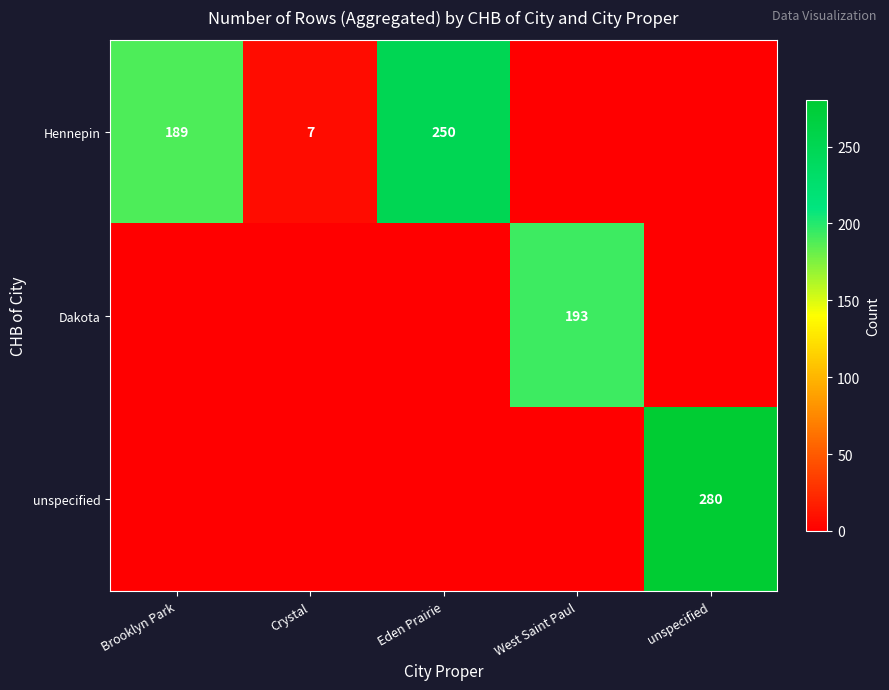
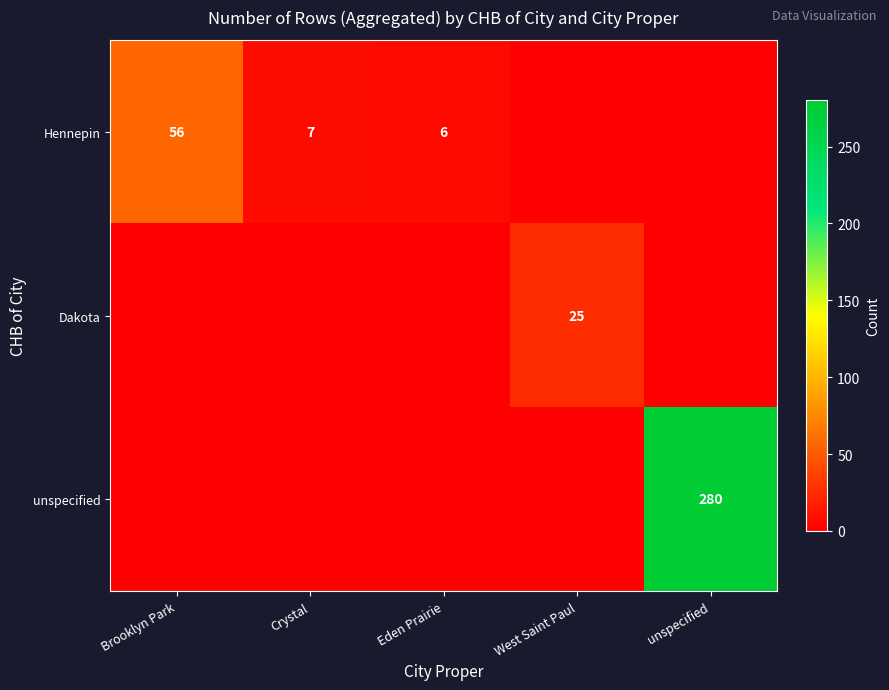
Hennepin, Brooklyn Park: 189 -> 56
Hennepin, Eden Prairie: 250 -> 6
Dakota, West Saint Paul: 193 -> 25
